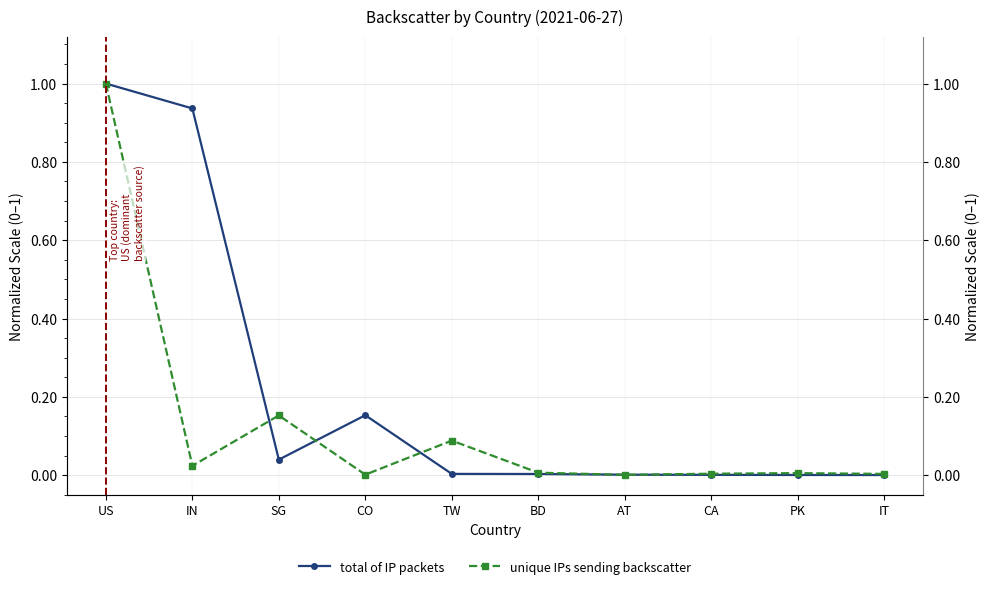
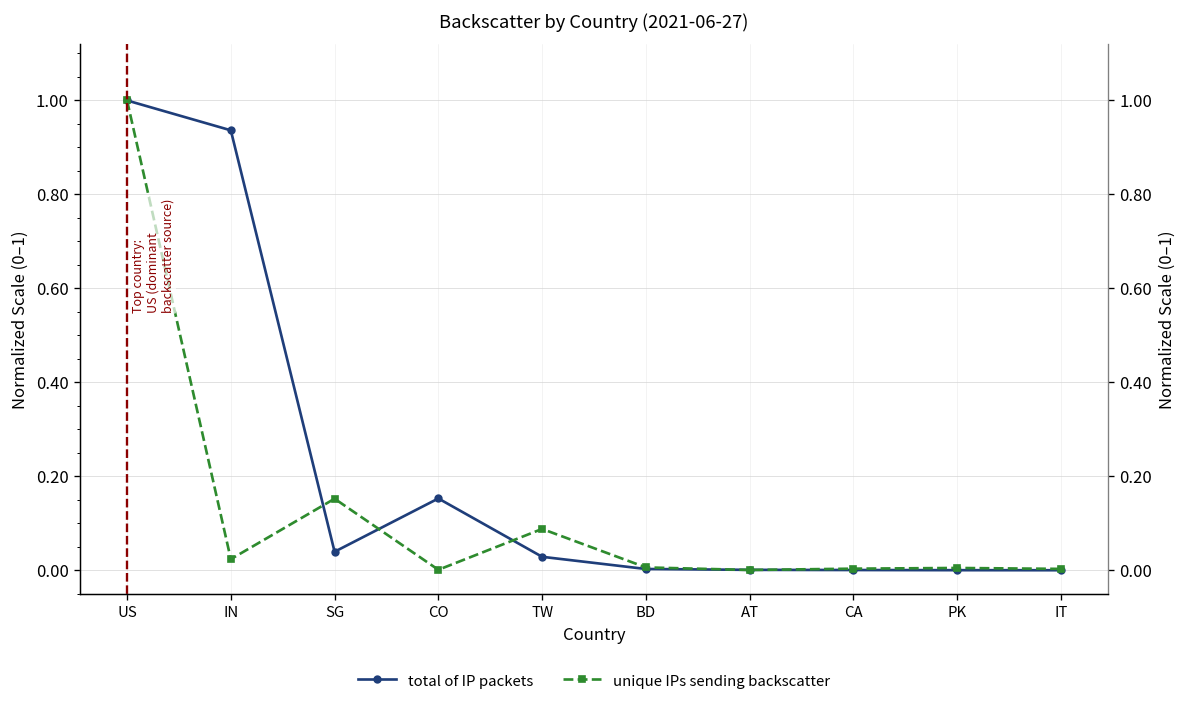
total of IP packets, TW: 0.00 -> 0.03
